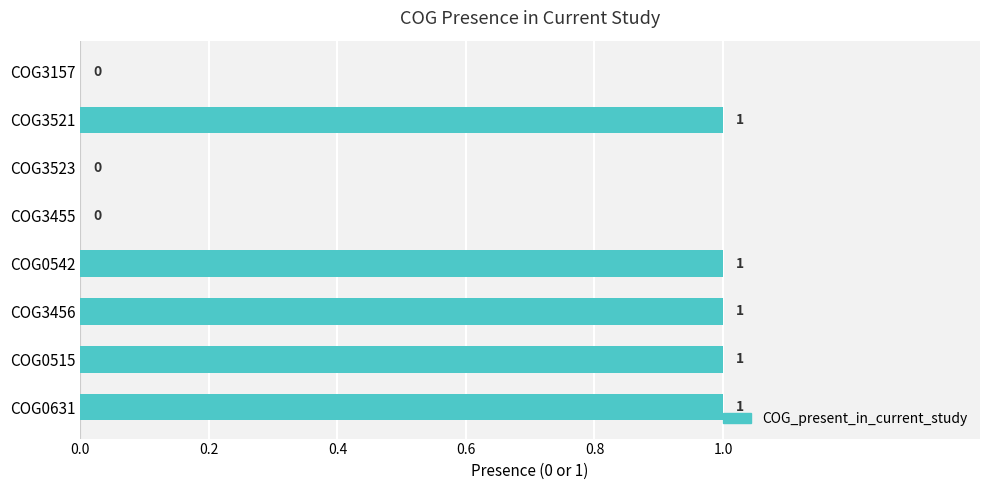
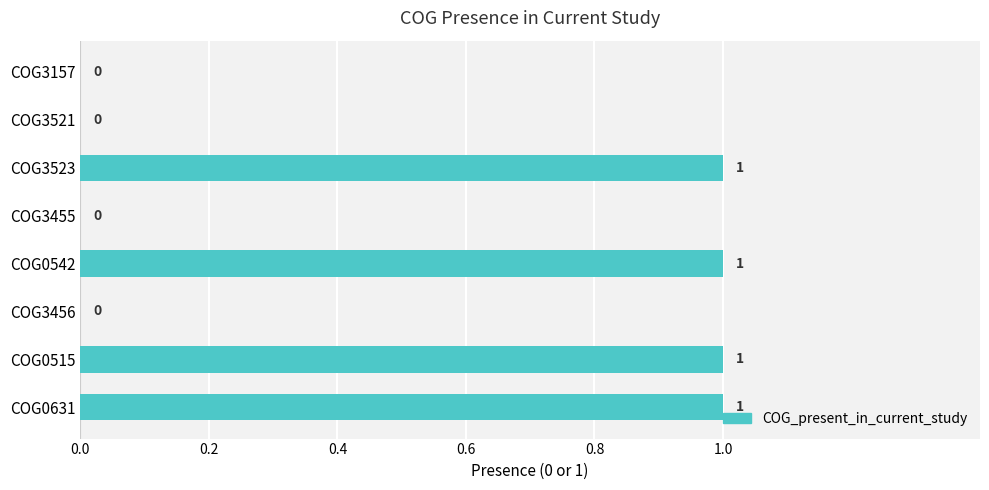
COG3521: 1 -> 0
COG3523: 0 -> 1
COG3456: 1 -> 0
